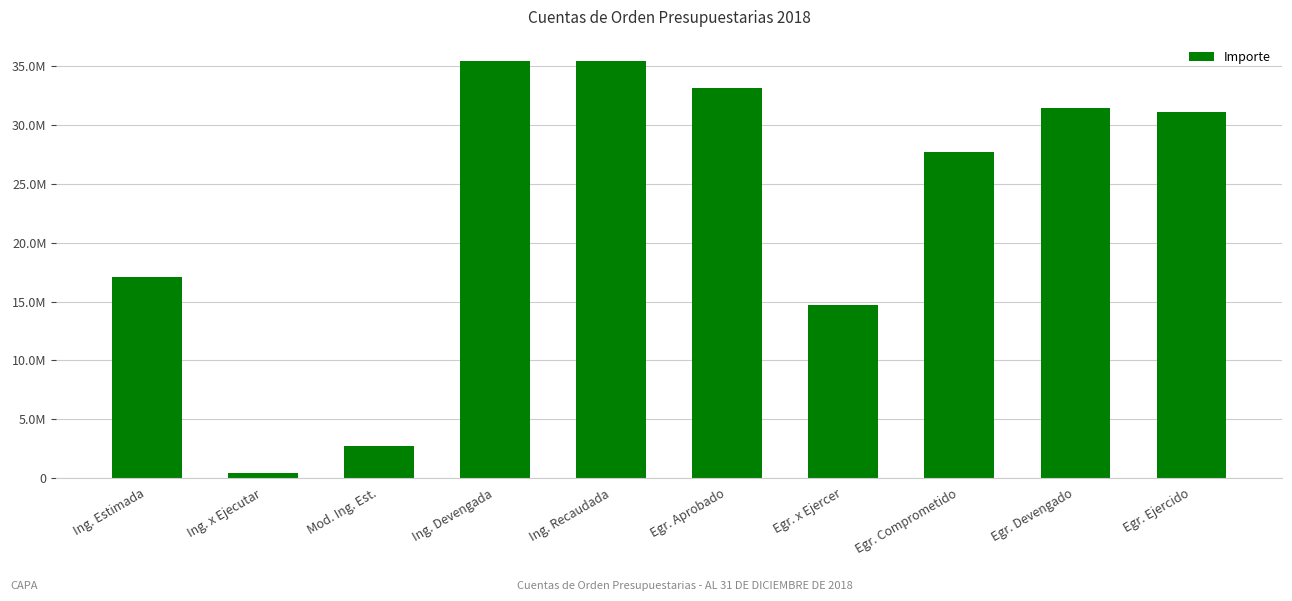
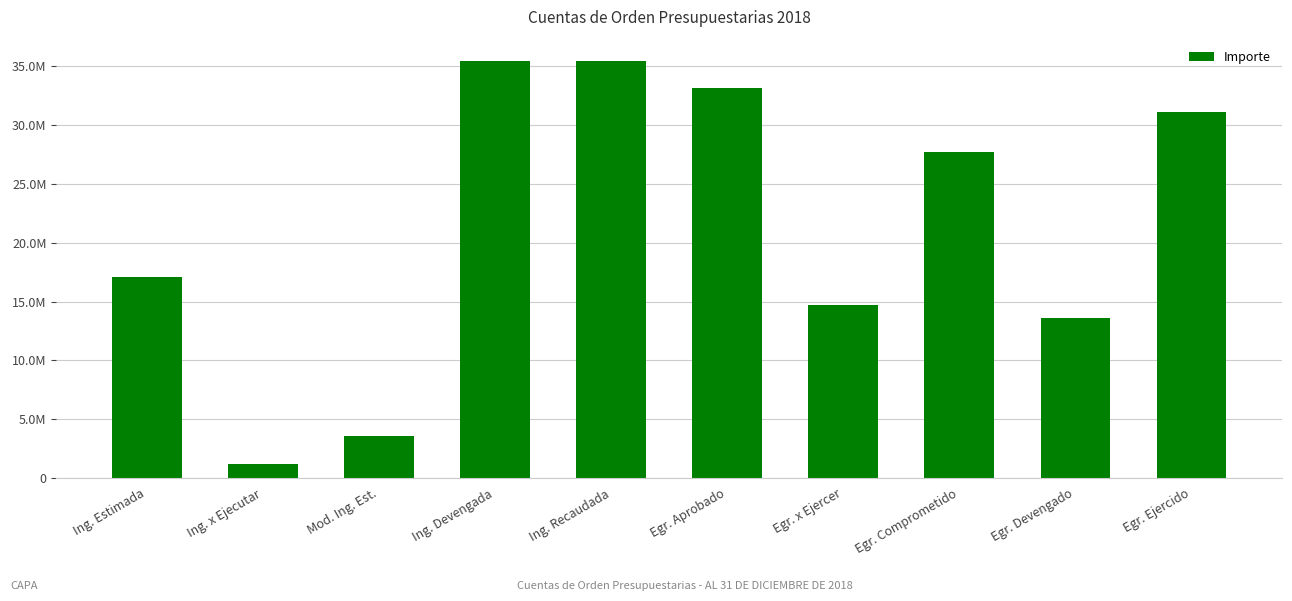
Ing. x Ejecutar: 400000 -> 1200000
Mod. Ing. Est.: 2700000 -> 3500000
Egr. Devengado: 31500000 -> 13600000
